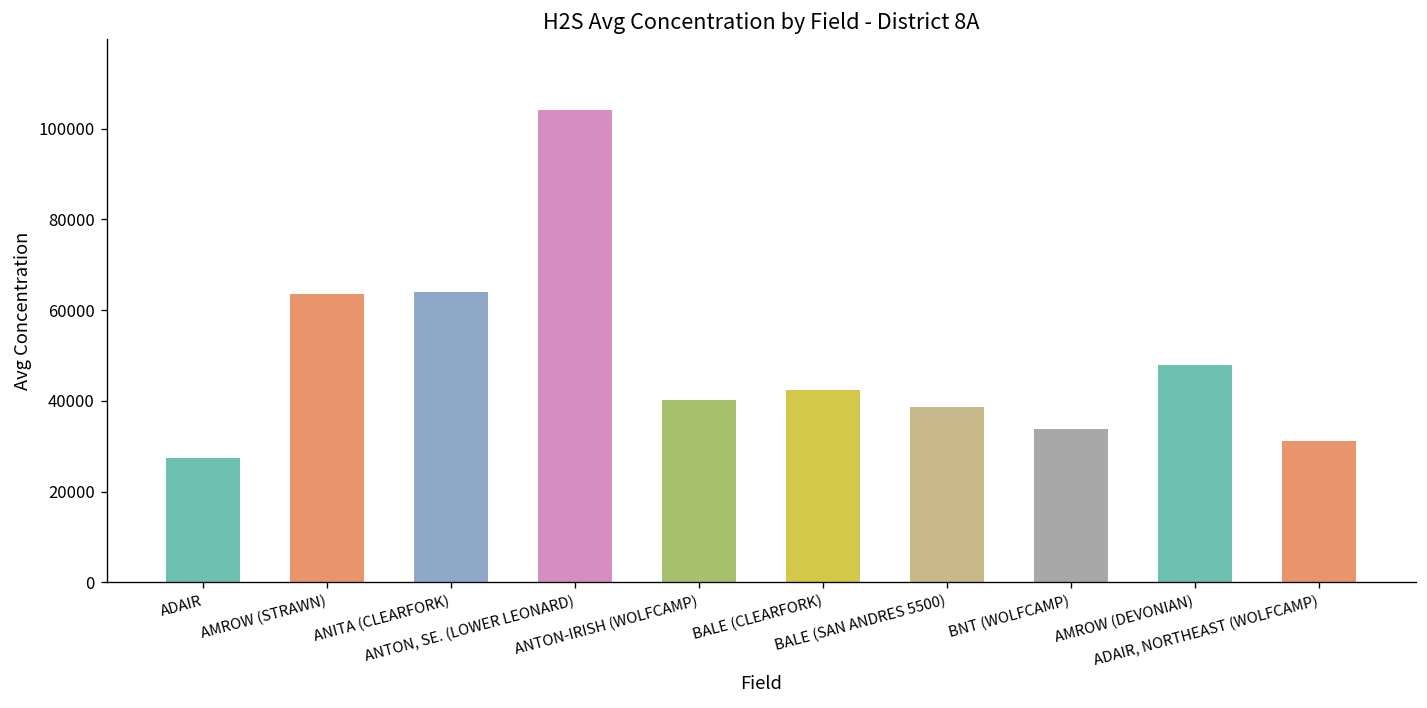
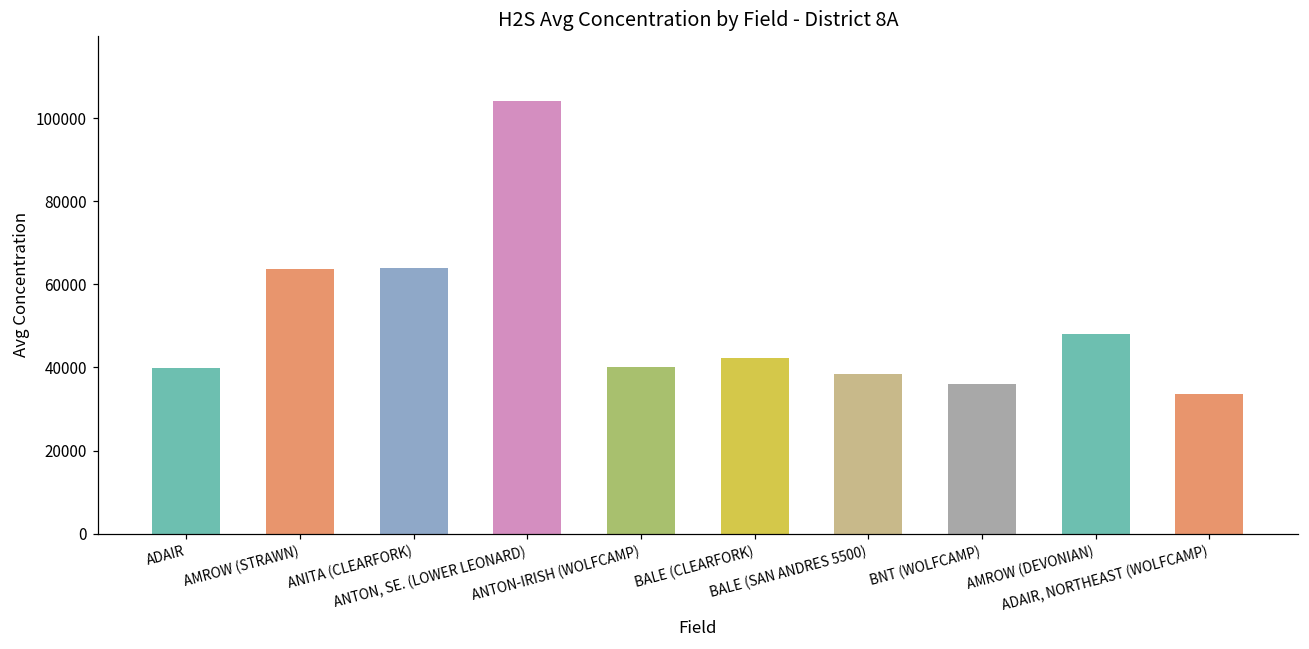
ADAIR: 27000 -> 40000
BNT (WOLFCAMP): 34000 -> 36000
ADAIR, NORTHEAST (WOLFCAMP): 31000 -> 34000
